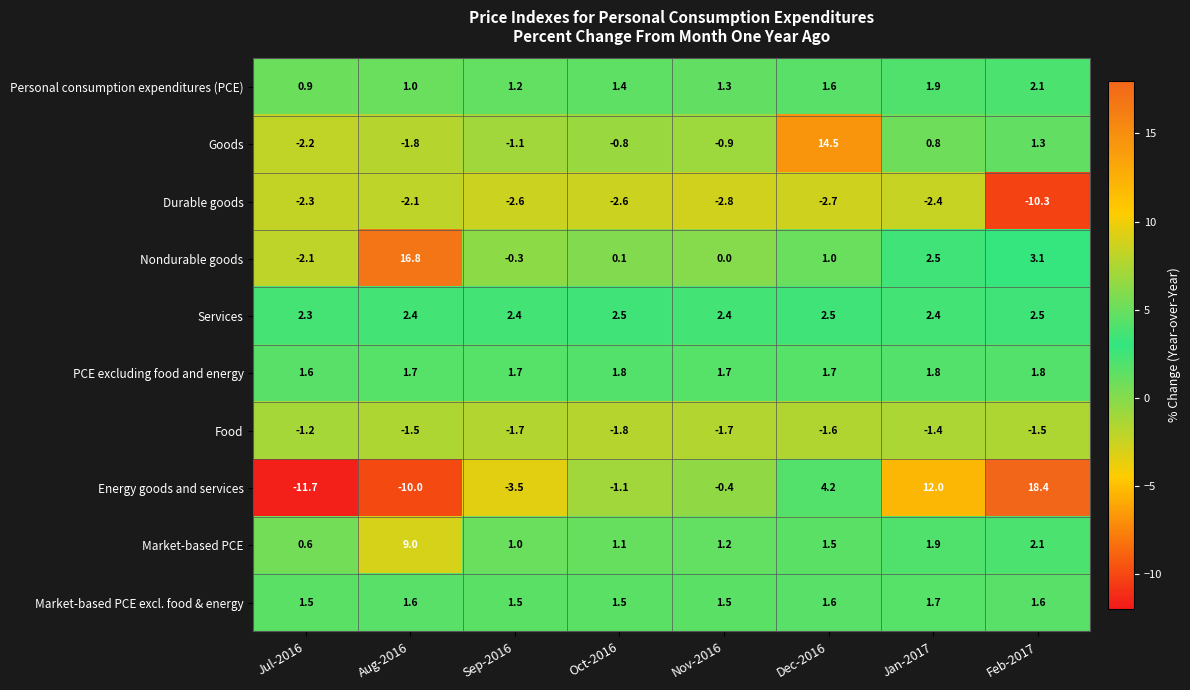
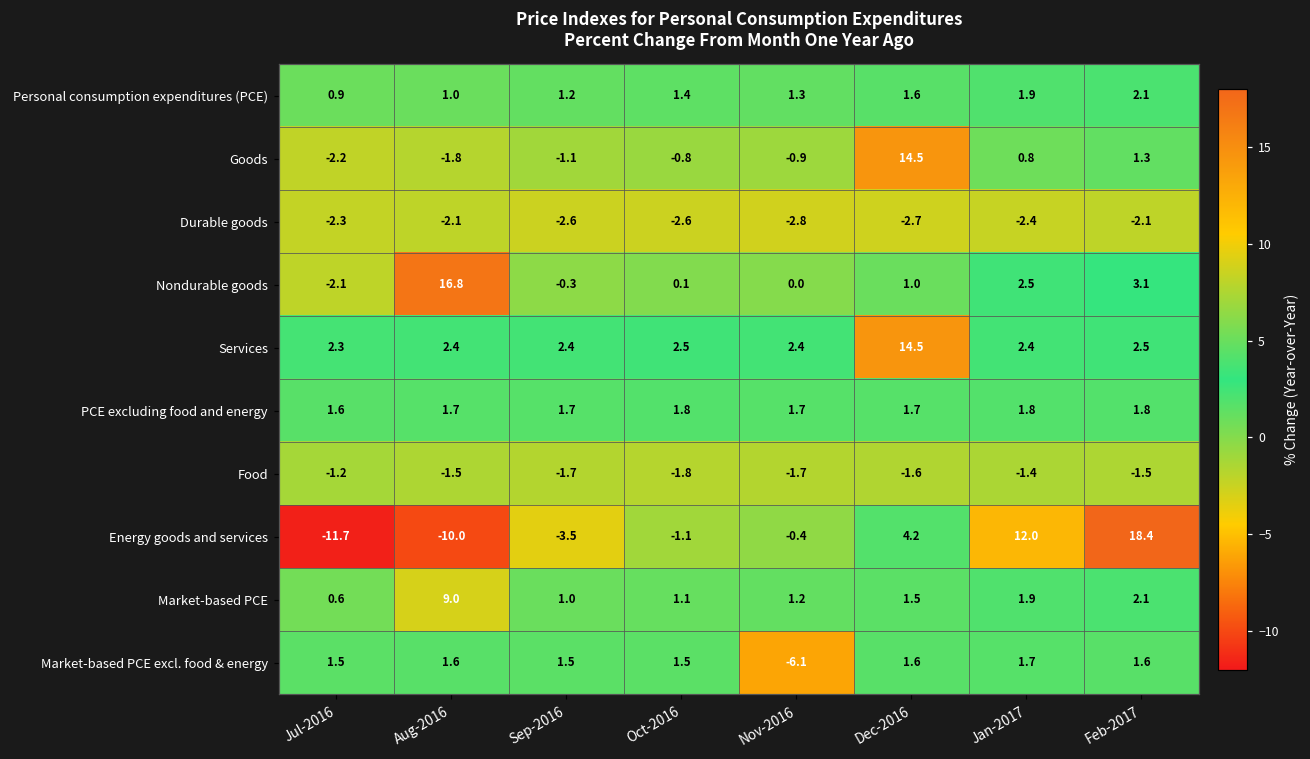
Durable goods, Feb-2017: -10.3 -> -2.1
Services, Dec-2016: 2.5 -> 14.5
Market-based PCE excl. food & energy, Nov-2016: 1.5 -> -6.1
